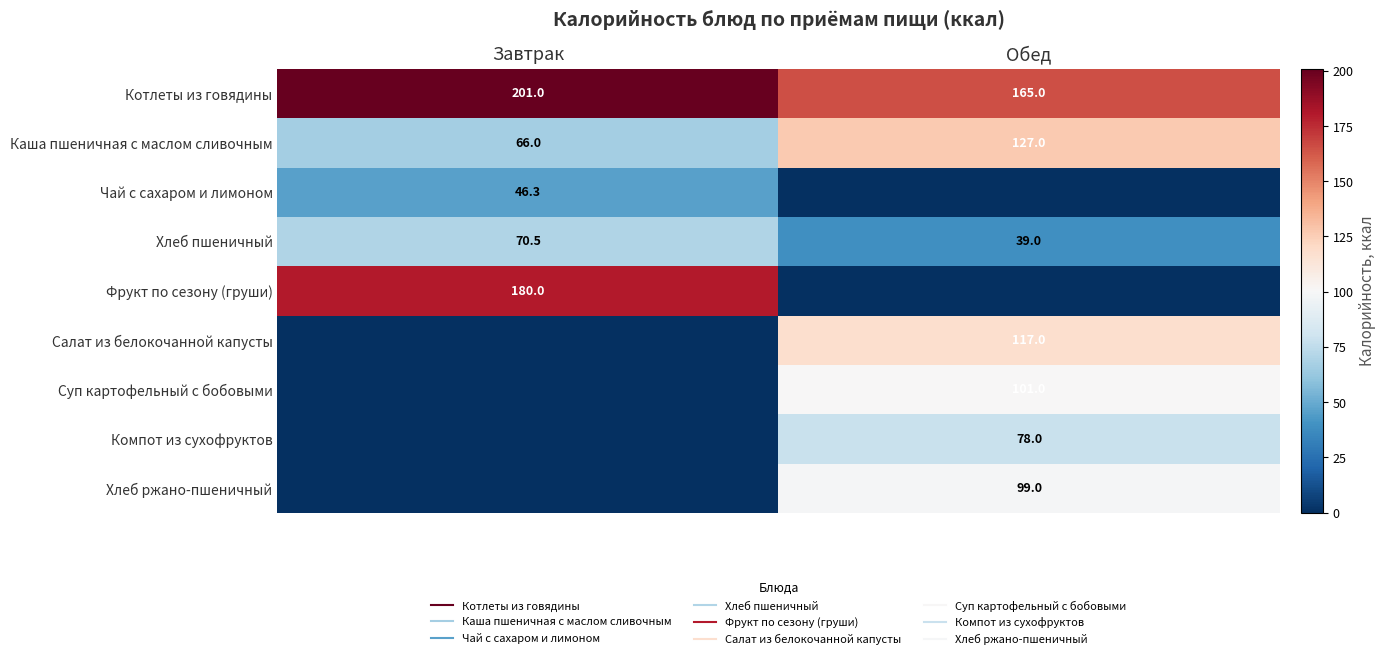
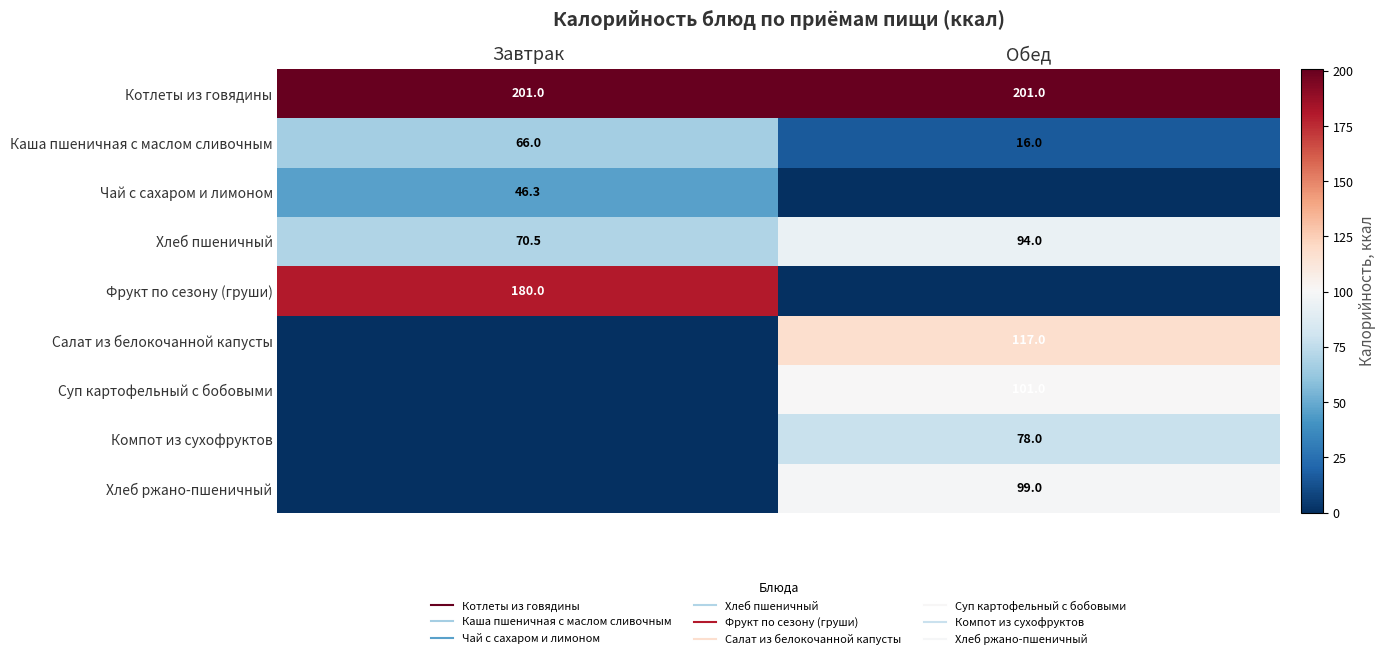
Котлеты из говядины, Обед: 165.0 -> 201.0
Каша пшеничная с маслом сливочным, Обед: 127.0 -> 16.0
Хлеб пшеничный, Обед: 39.0 -> 94.0
